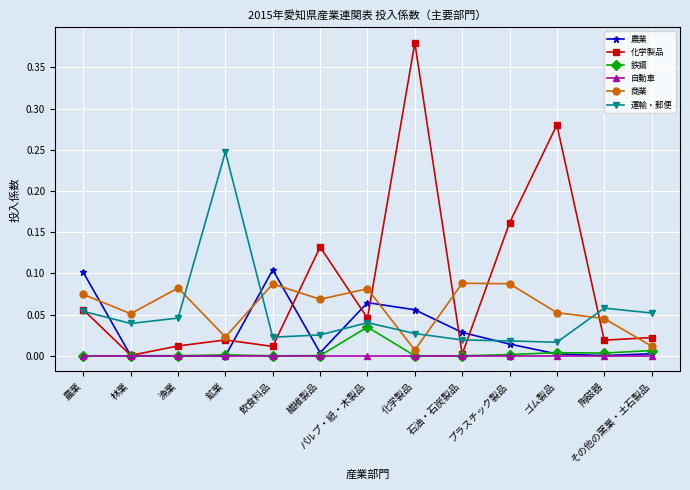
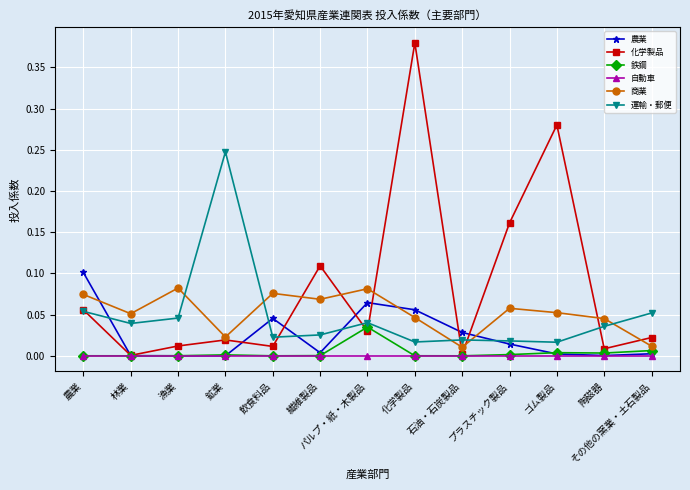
農業, 飲食料品: 0.10 -> 0.05
商業, 飲食料品: 0.09 -> 0.08
化学製品, 繊維製品: 0.13 -> 0.11
化学製品, パルプ・紙・木製品: 0.05 -> 0.03
商業, 化学製品: 0.01 -> 0.05
運輸・郵便, 化学製品: 0.03 -> 0.02
商業, 石油・石炭製品: 0.09 -> 0.01
商業, プラスチック製品: 0.09 -> 0.06
化学製品, 陶磁器: 0.02 -> 0.01
運輸・郵便, 陶磁器: 0.06 -> 0.04
